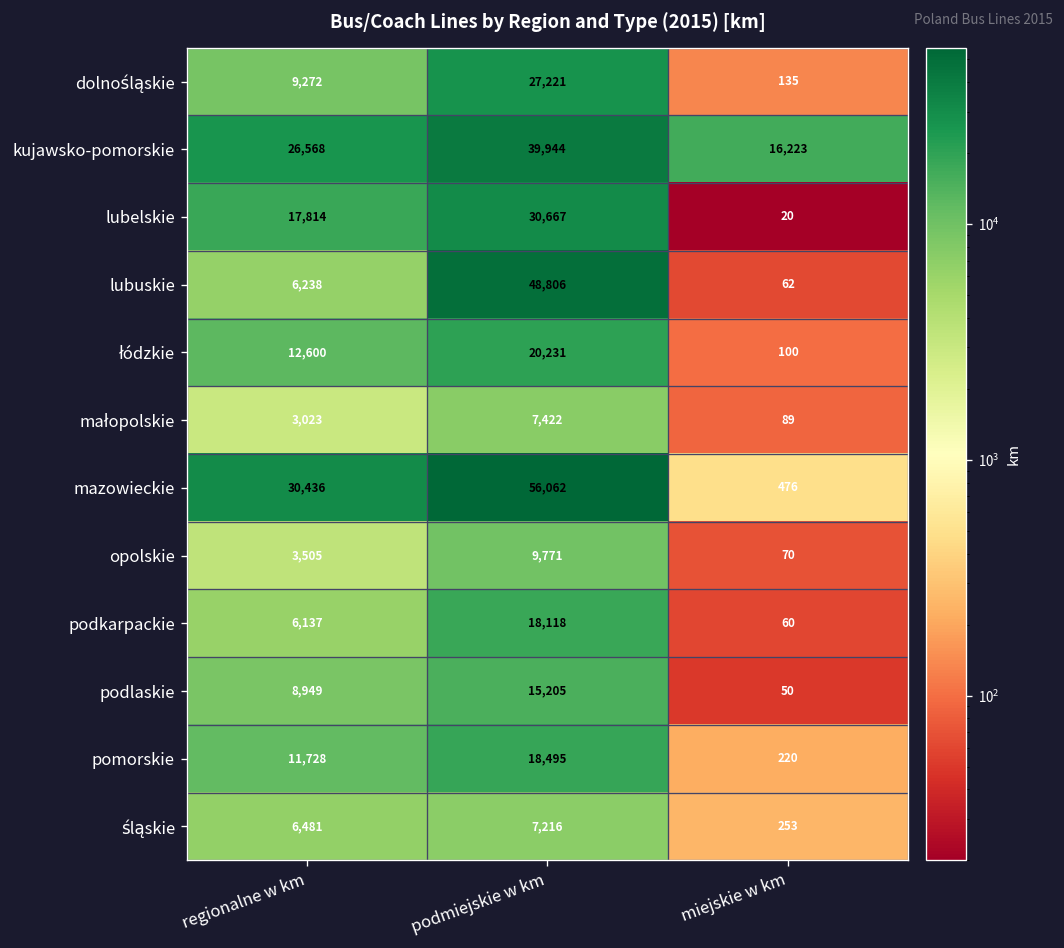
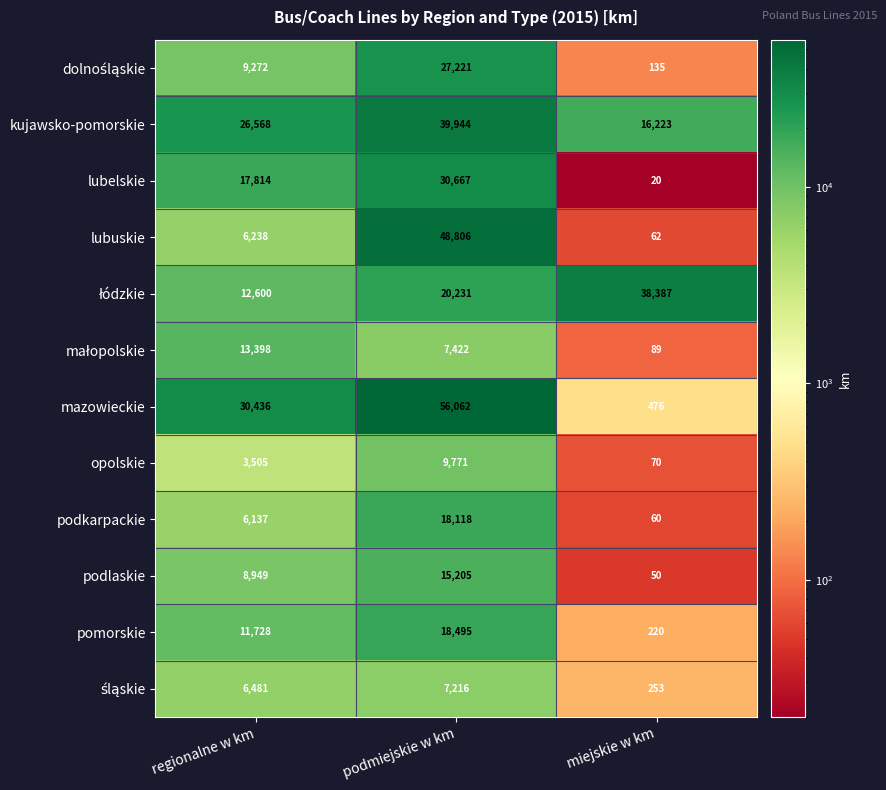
łódzkie, miejskie w km: 100 -> 38,387
małopolskie, regionalne w km: 3,023 -> 13,398
